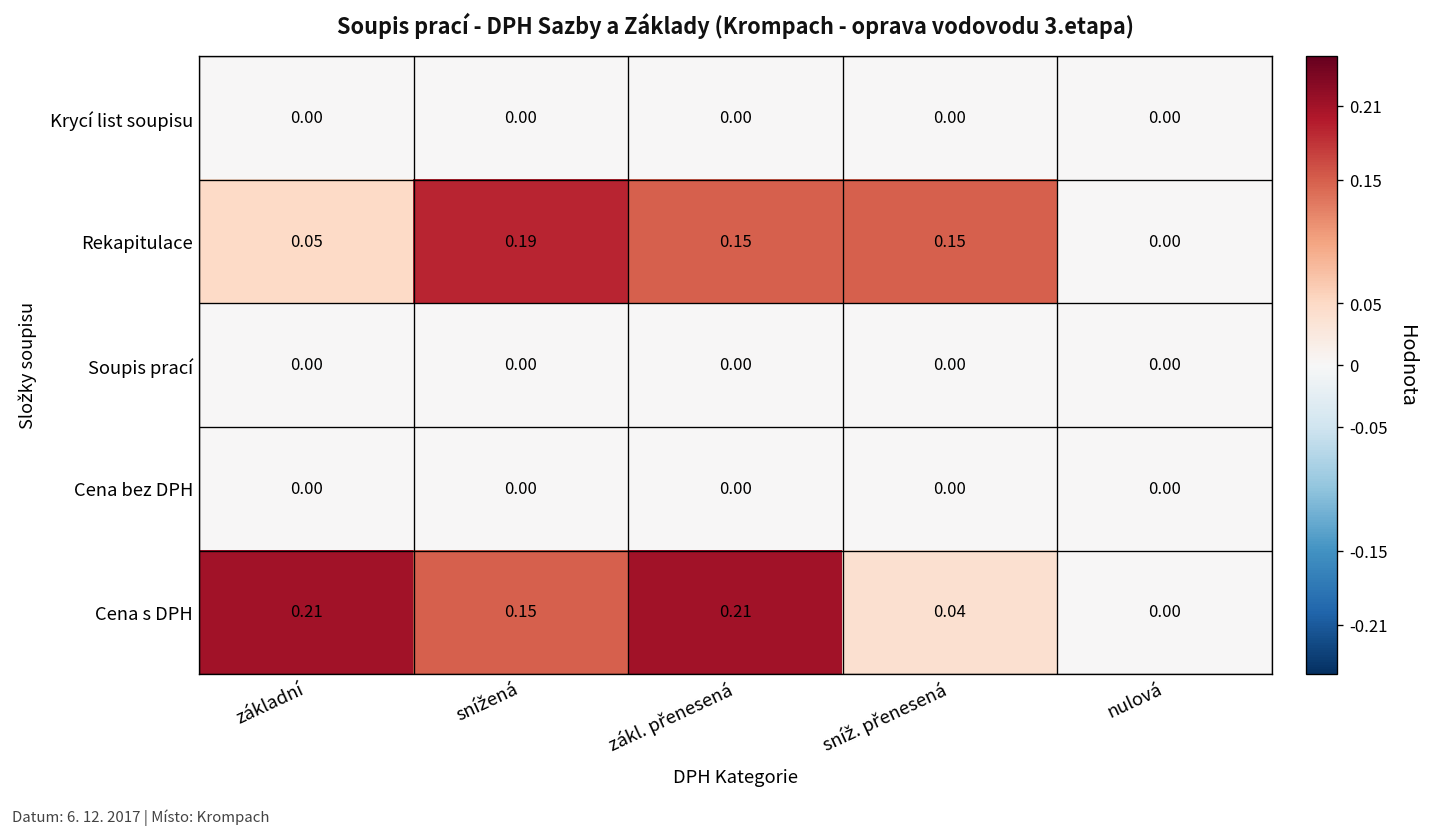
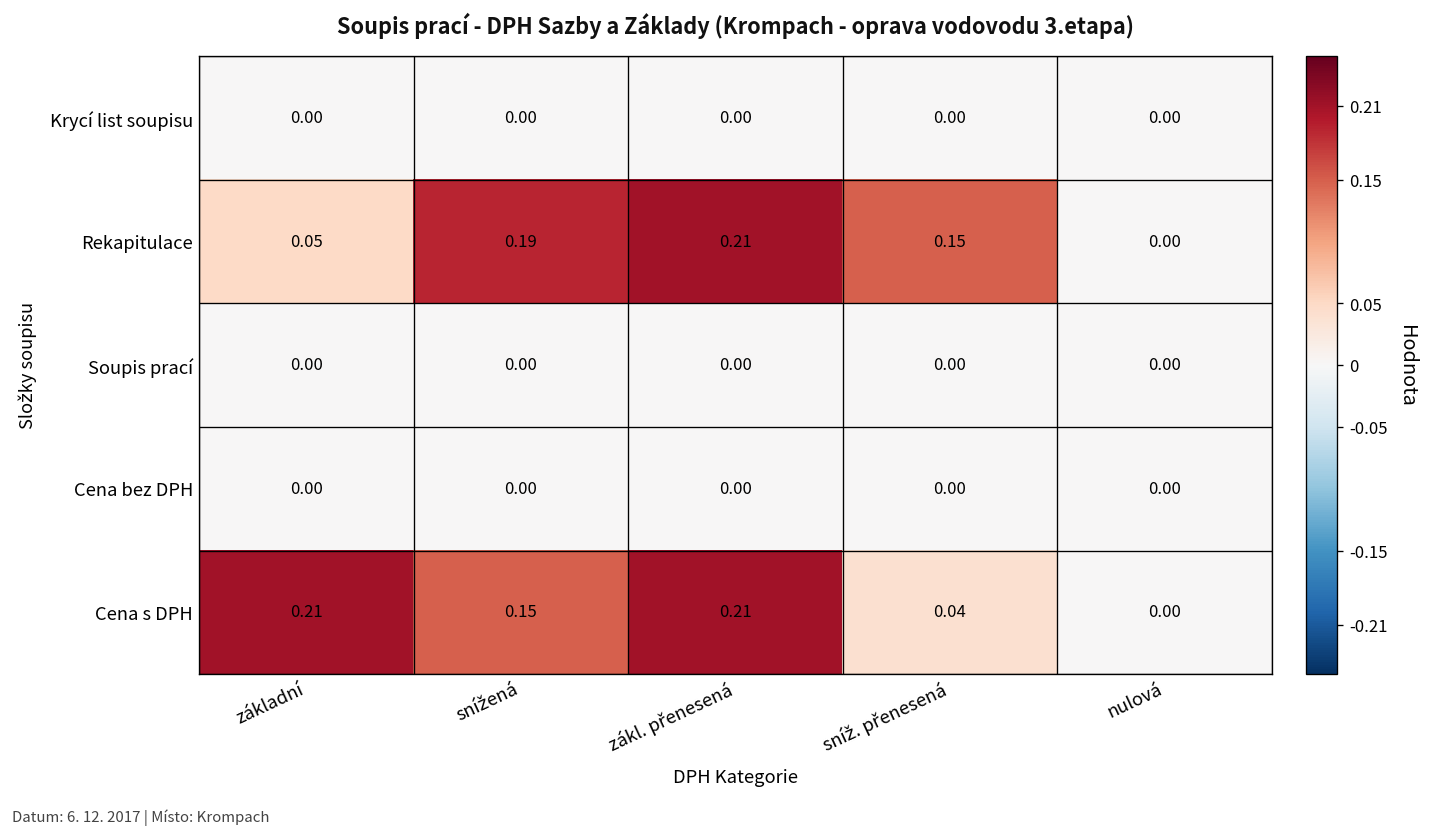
Rekapitulace, zákl. přenesená: 0.15 -> 0.21
